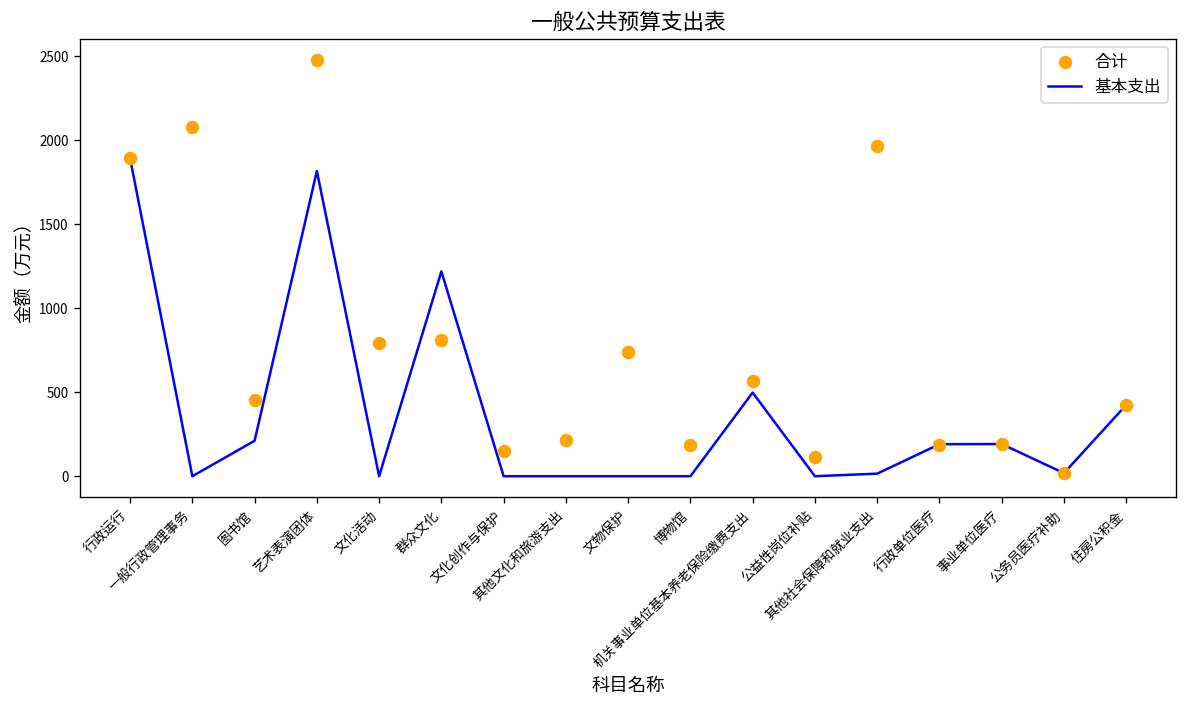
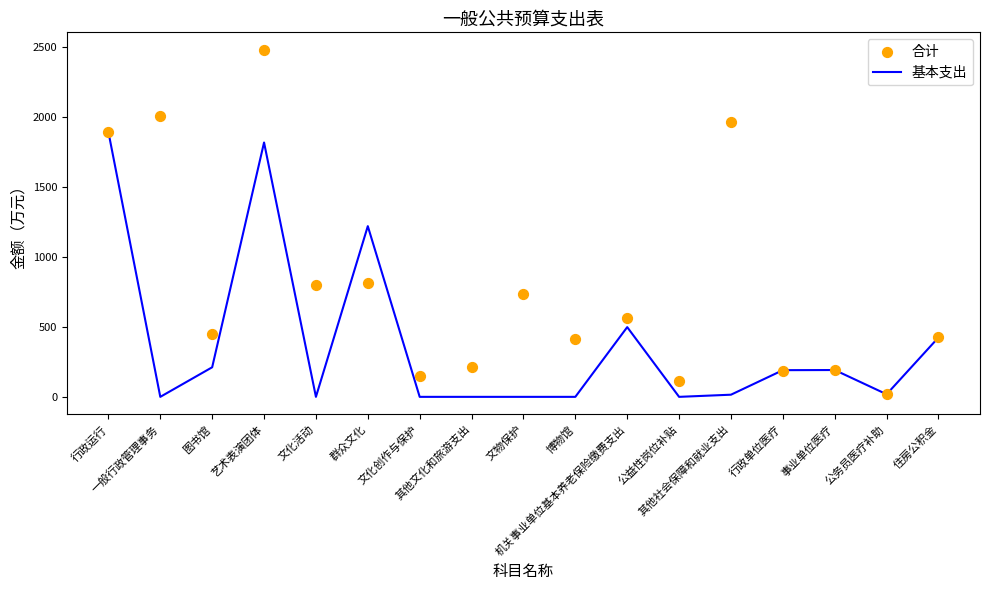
合计, 一般行政管理事务: 2080 -> 2000
合计, 博物馆: 190 -> 410
